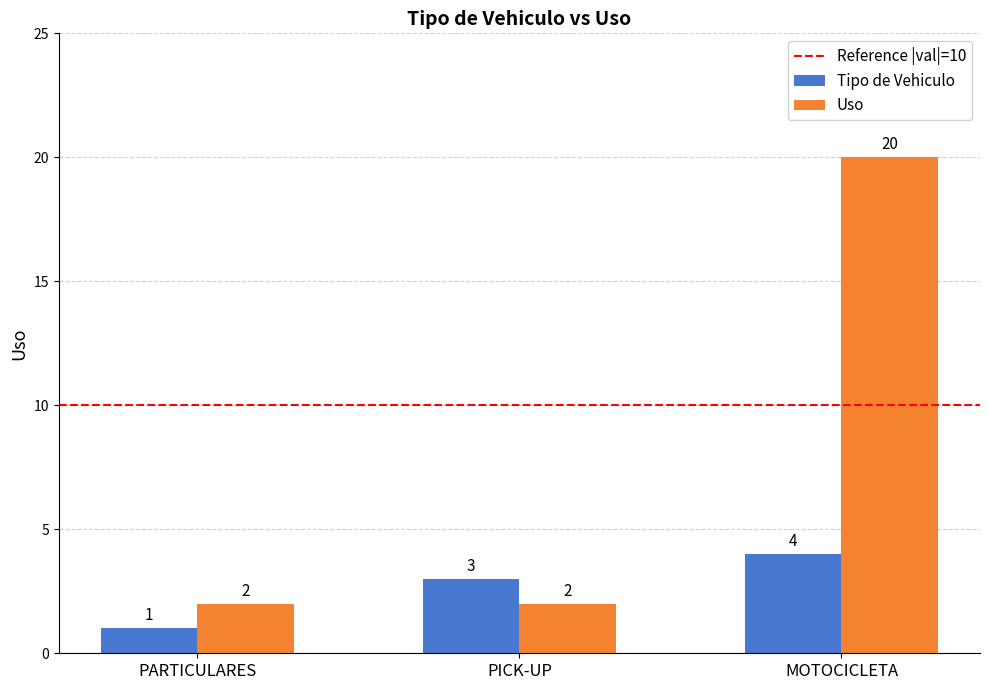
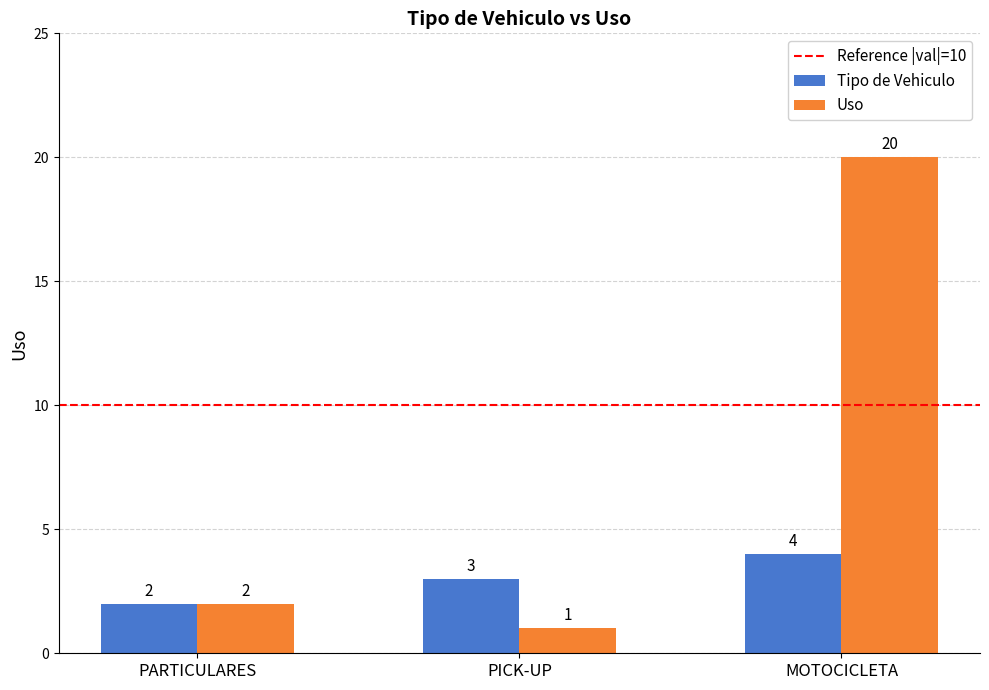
Tipo de Vehiculo, PARTICULARES: 1 -> 2
Uso, PICK-UP: 2 -> 1
